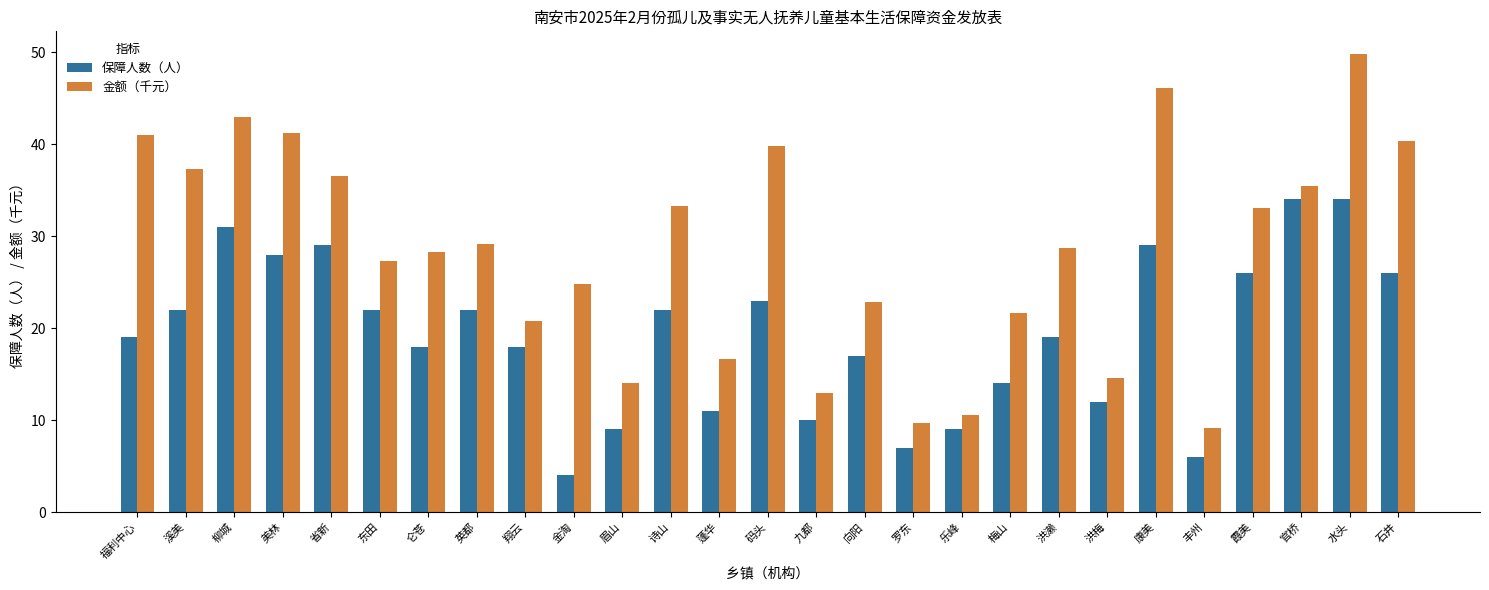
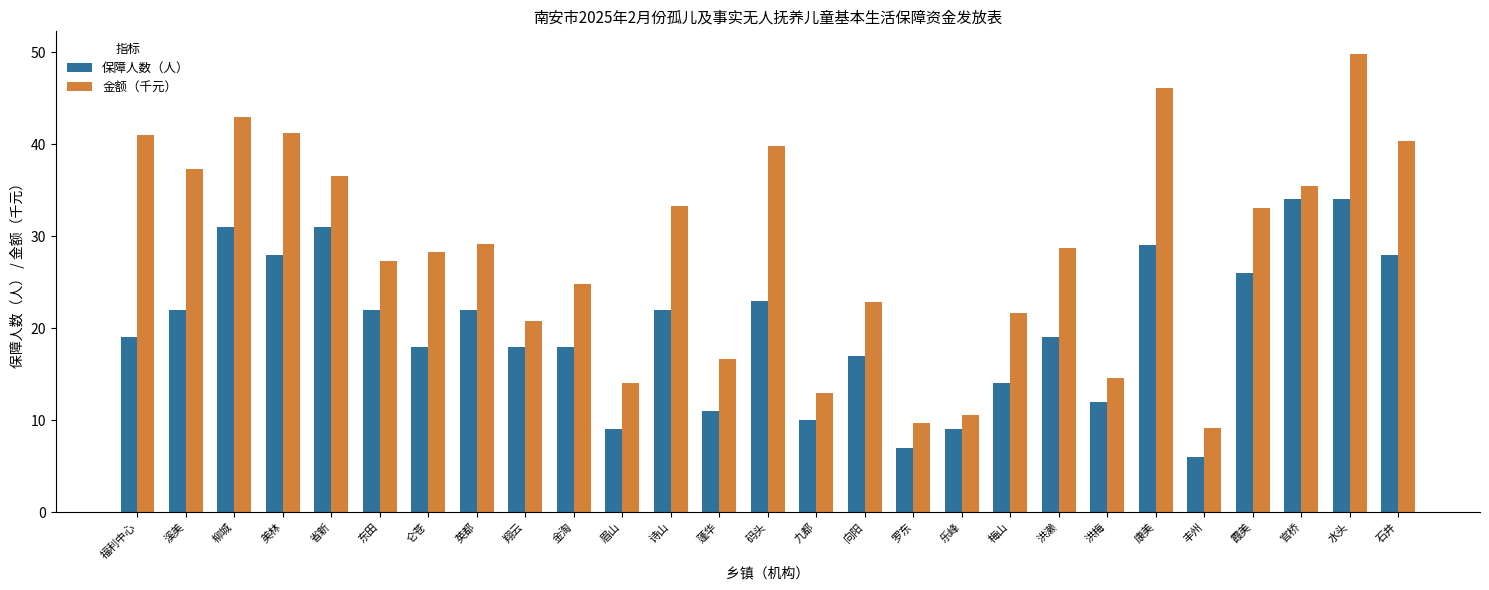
保障人数（人）, 省新: 29 -> 31
保障人数（人）, 金淘: 4 -> 18
保障人数（人）, 石井: 26 -> 28
